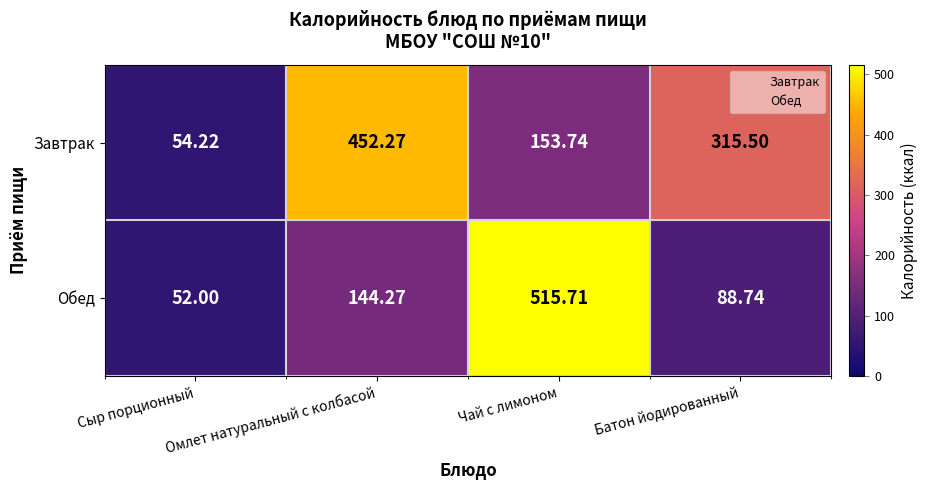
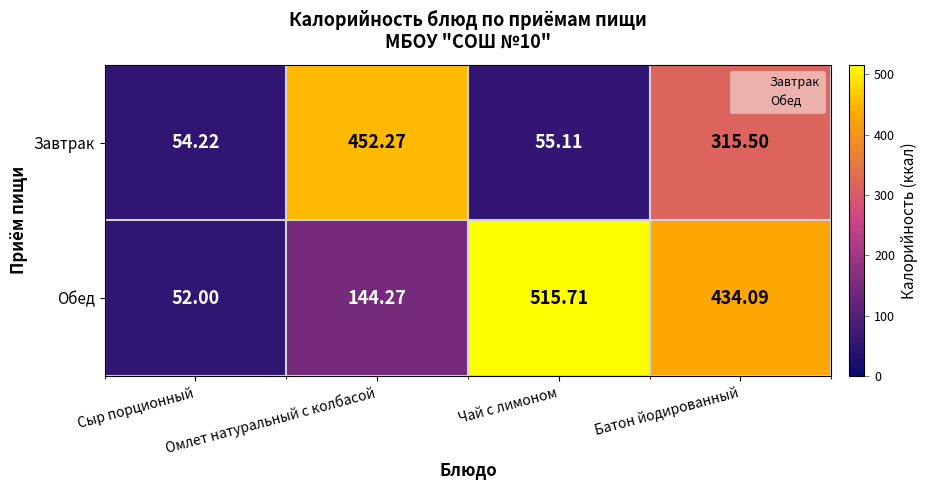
Завтрак, Чай с лимоном: 153.74 -> 55.11
Обед, Батон йодированный: 88.74 -> 434.09
